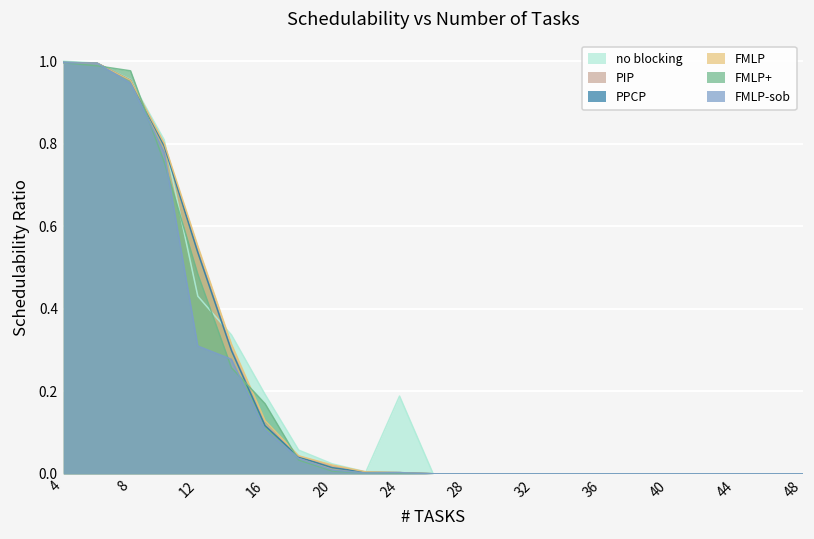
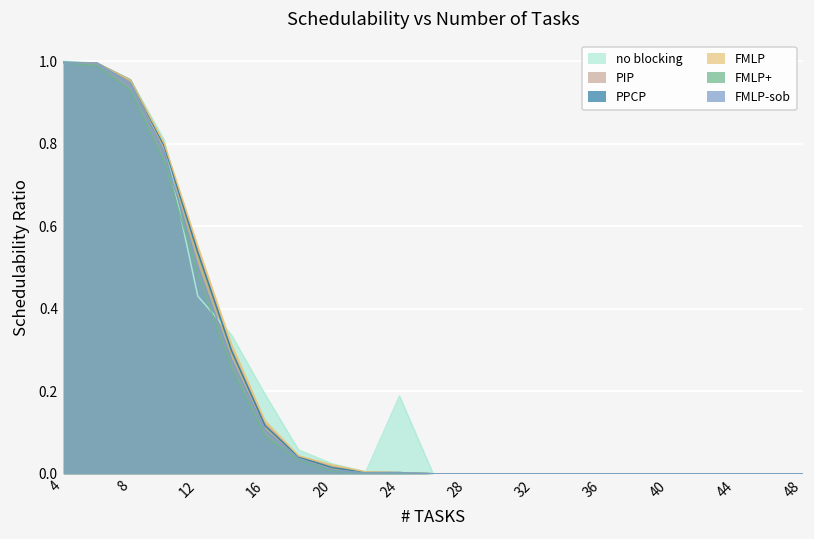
FMLP+, 8: 0.98 -> 0.93
FMLP-sob, 12: 0.31 -> 0.50
FMLP+, 16: 0.17 -> 0.09
